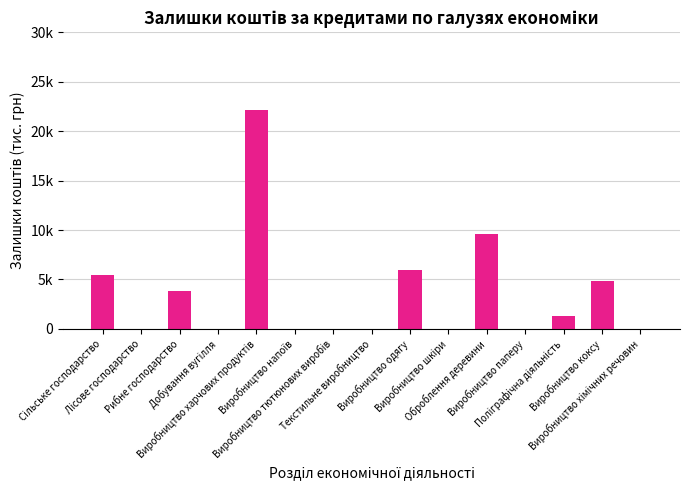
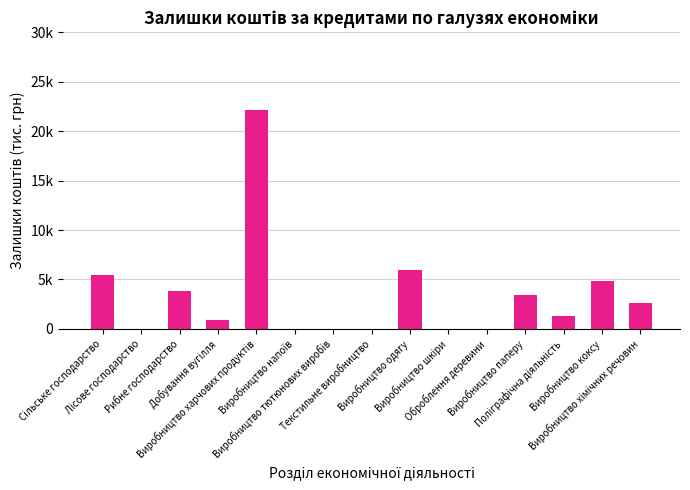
Добування вугілля: 0 -> 1000
Оброблення деревини: 10000 -> 0
Виробництво паперу: 0 -> 3000
Виробництво хімічних речовин: 0 -> 3000
